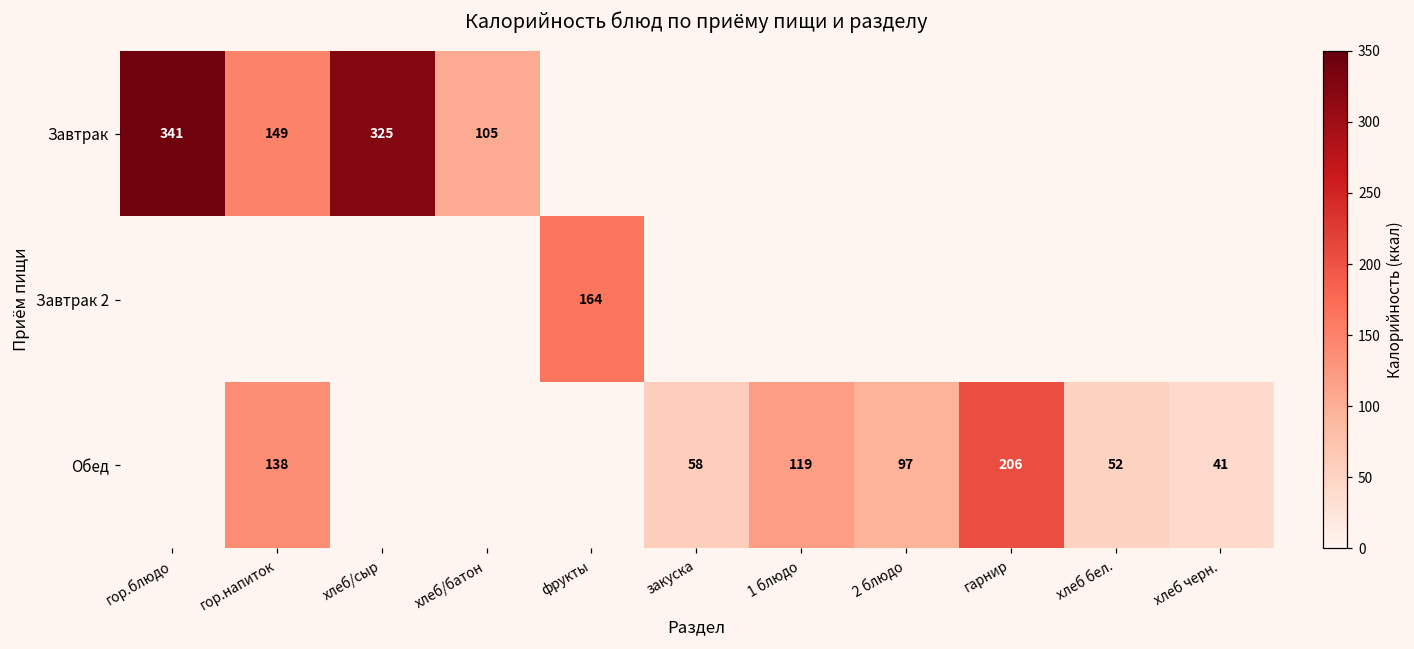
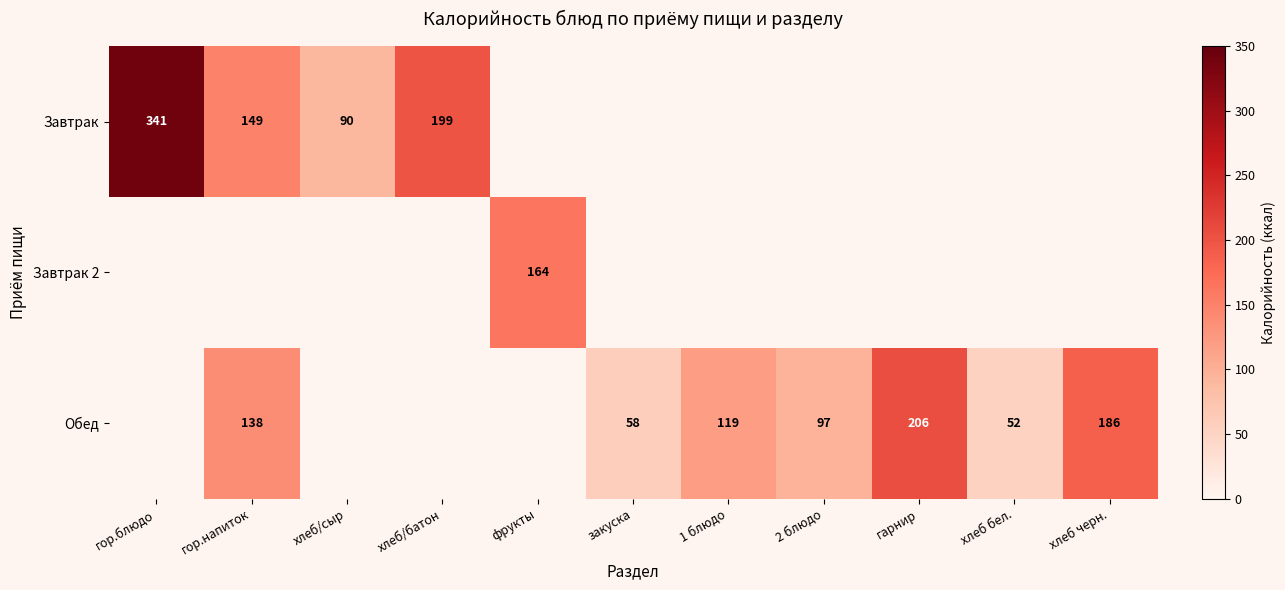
Завтрак, хлеб/сыр: 325 -> 90
Завтрак, хлеб/батон: 105 -> 199
Обед, хлеб черн.: 41 -> 186
